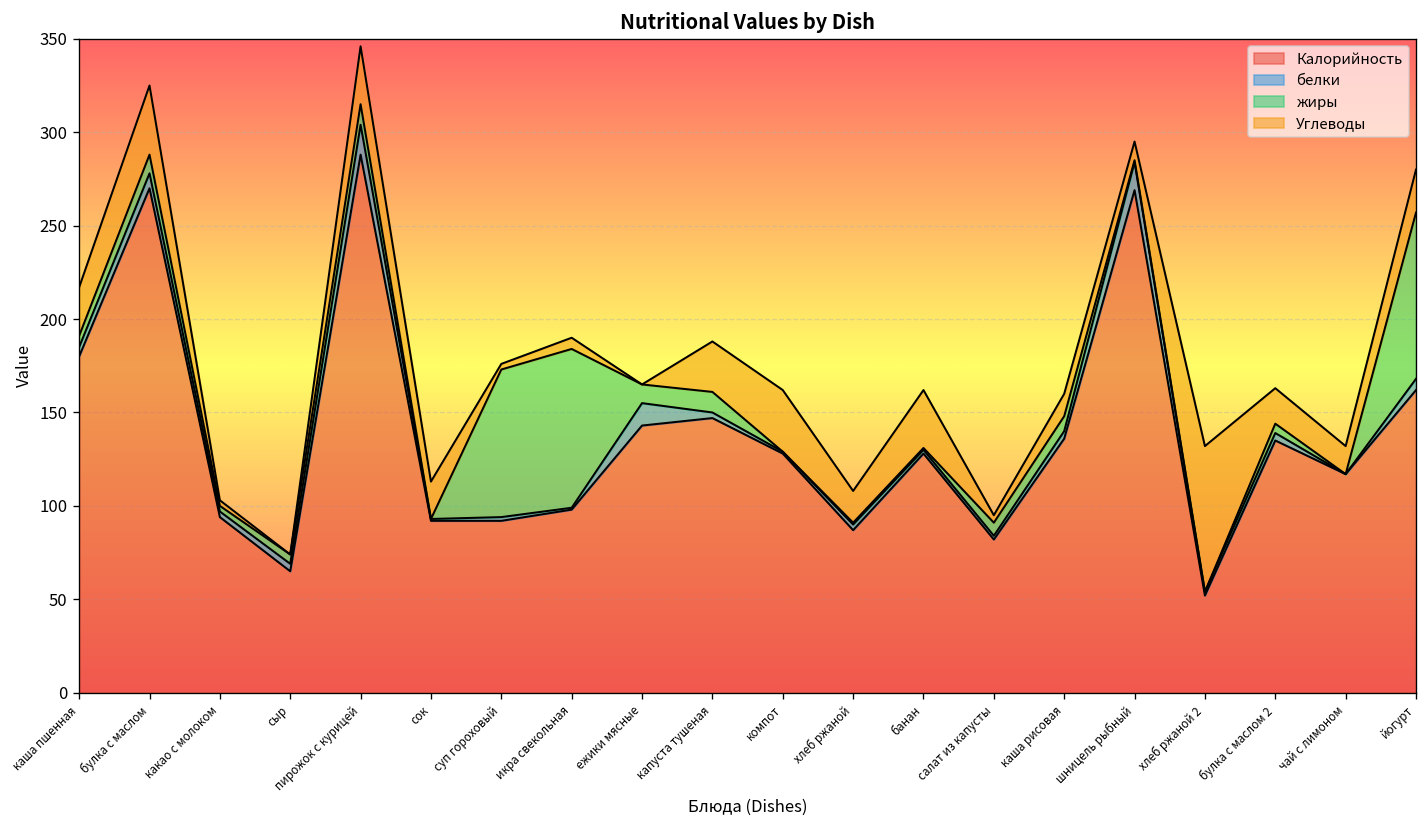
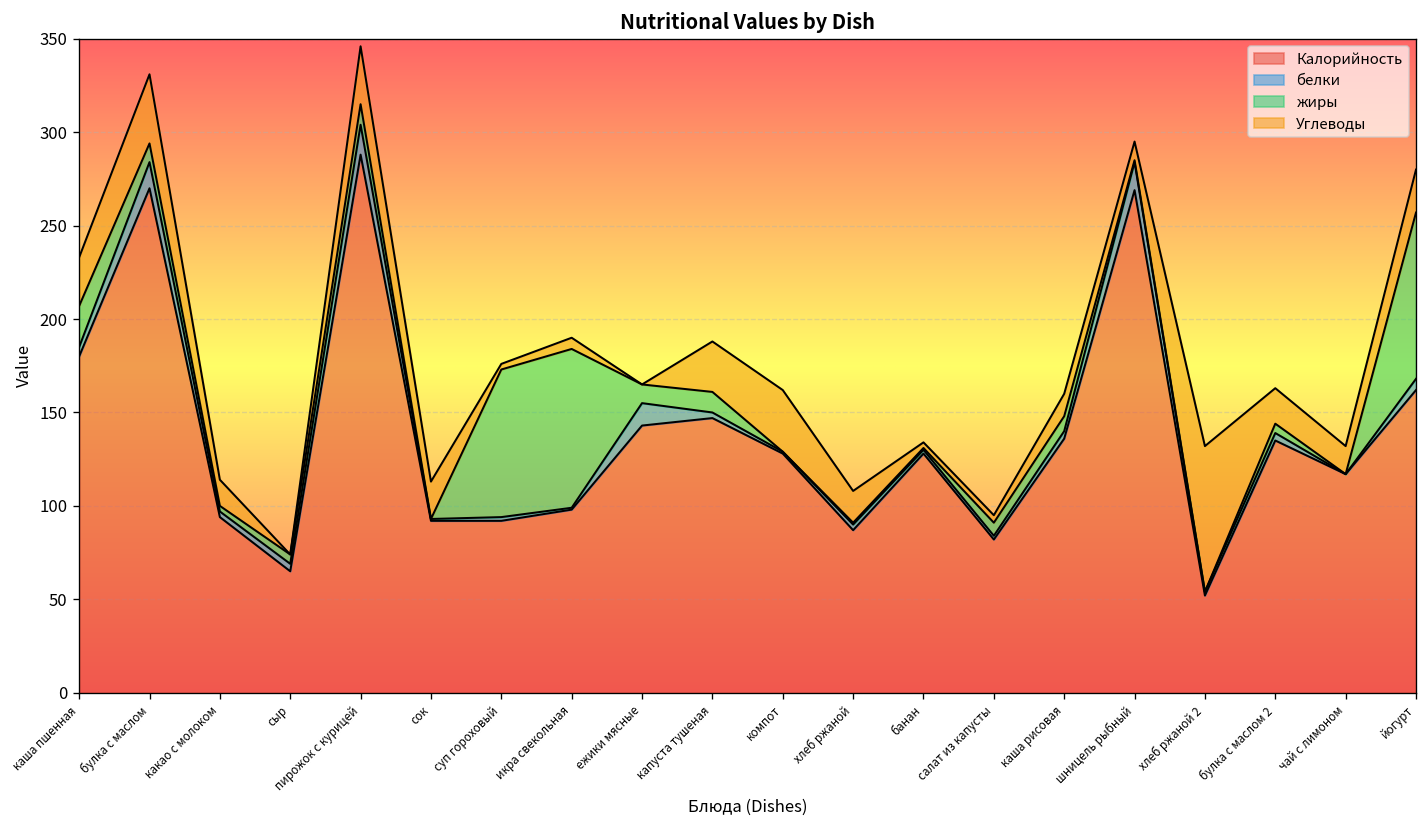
жиры, каша пшенная: 6 -> 22
белки, булка с маслом: 8 -> 14
Углеводы, какао с молоком: 3 -> 14
Углеводы, банан: 31 -> 3
